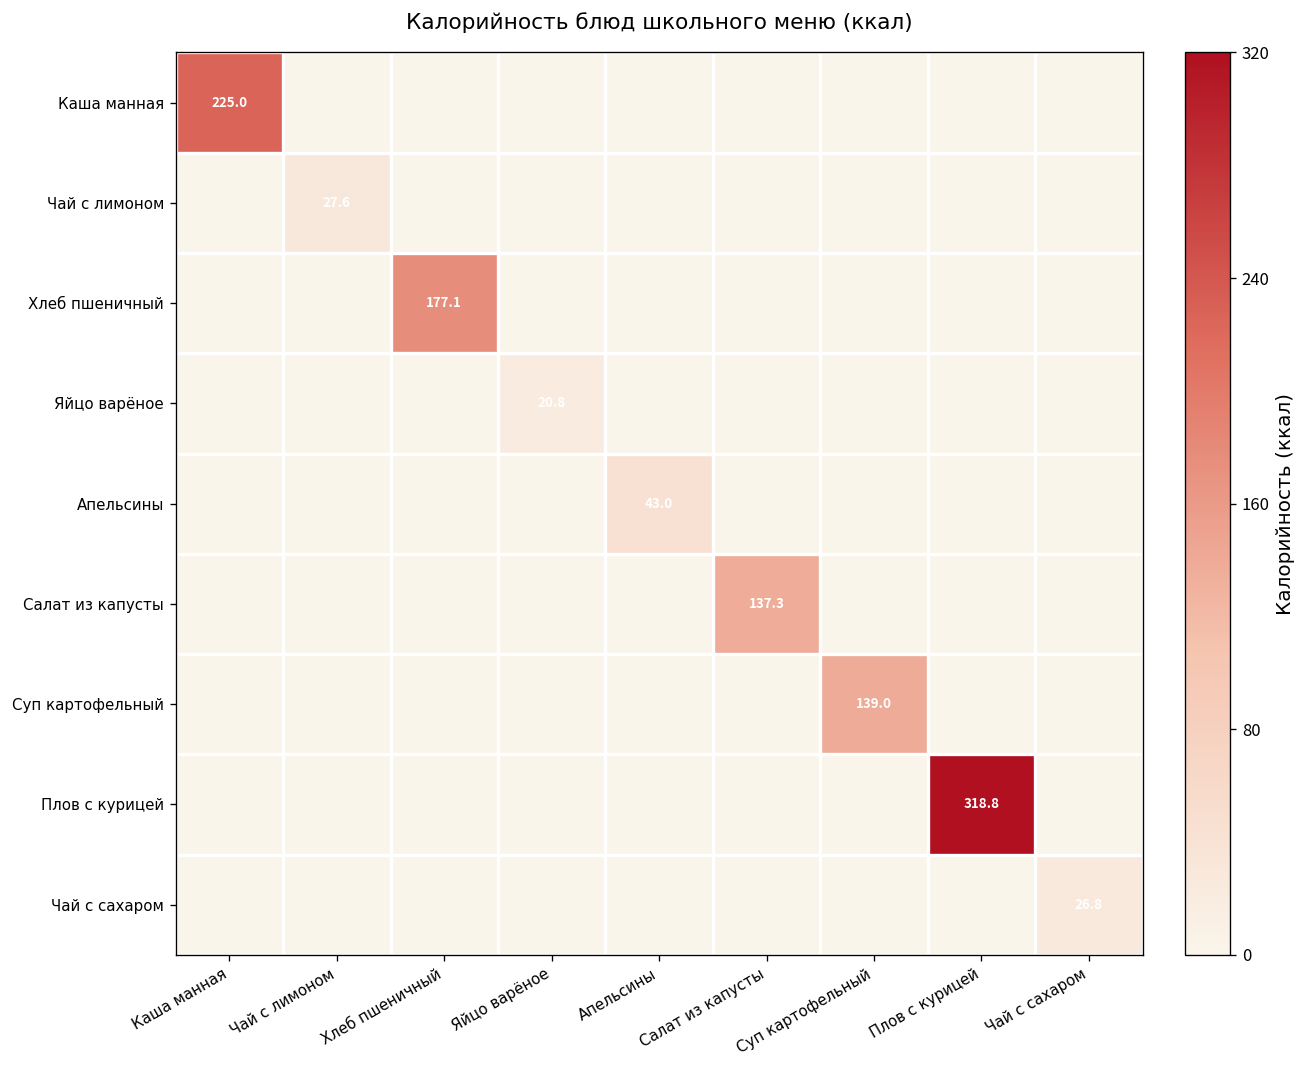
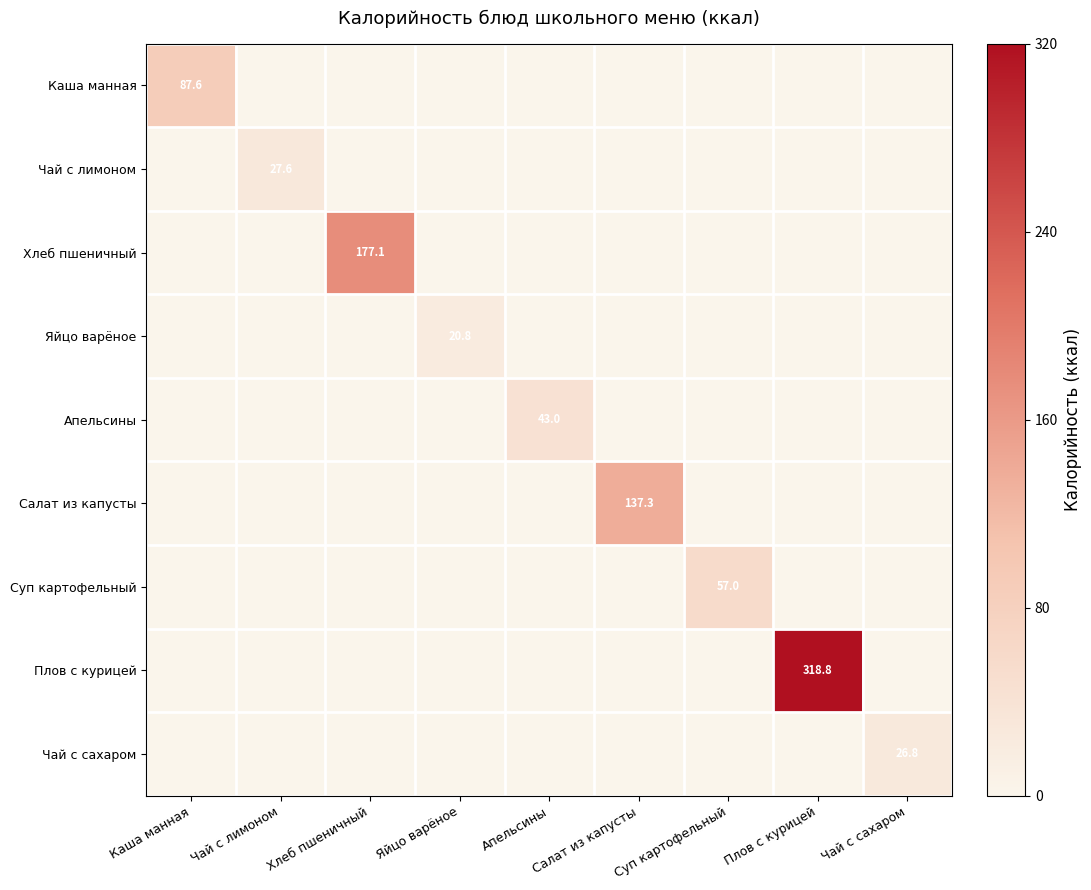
Каша манная, Каша манная: 225.0 -> 87.6
Суп картофельный, Суп картофельный: 139.0 -> 57.0
